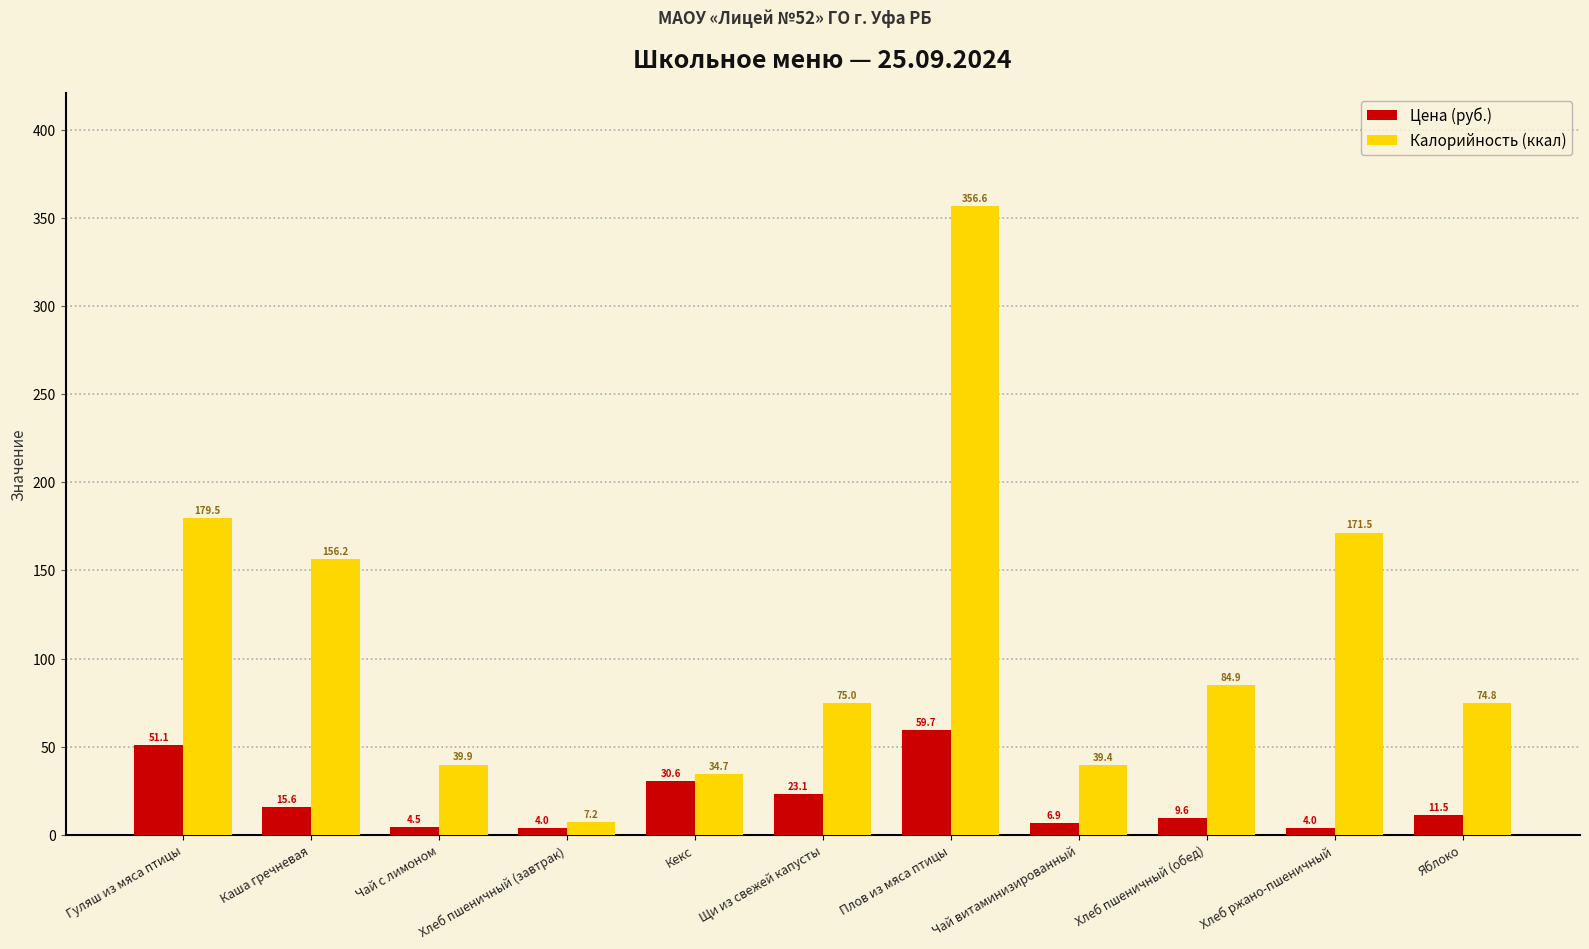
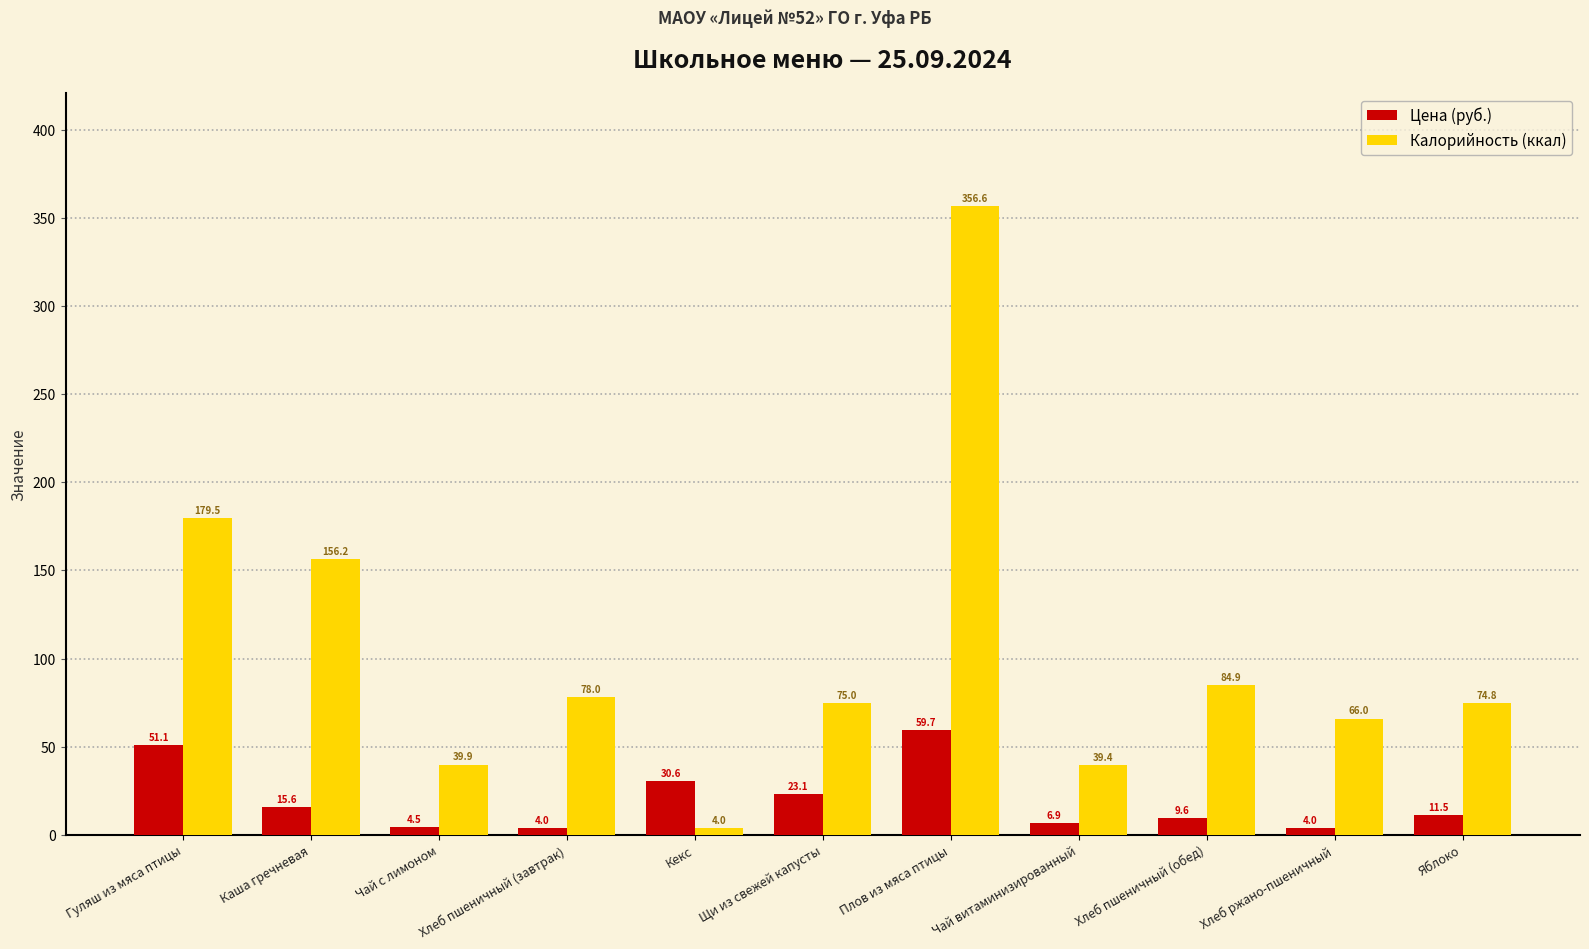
Калорийность (ккал), Хлеб пшеничный (завтрак): 7.2 -> 78.0
Калорийность (ккал), Кекс: 34.7 -> 4.0
Калорийность (ккал), Хлеб ржано-пшеничный: 171.5 -> 66.0
